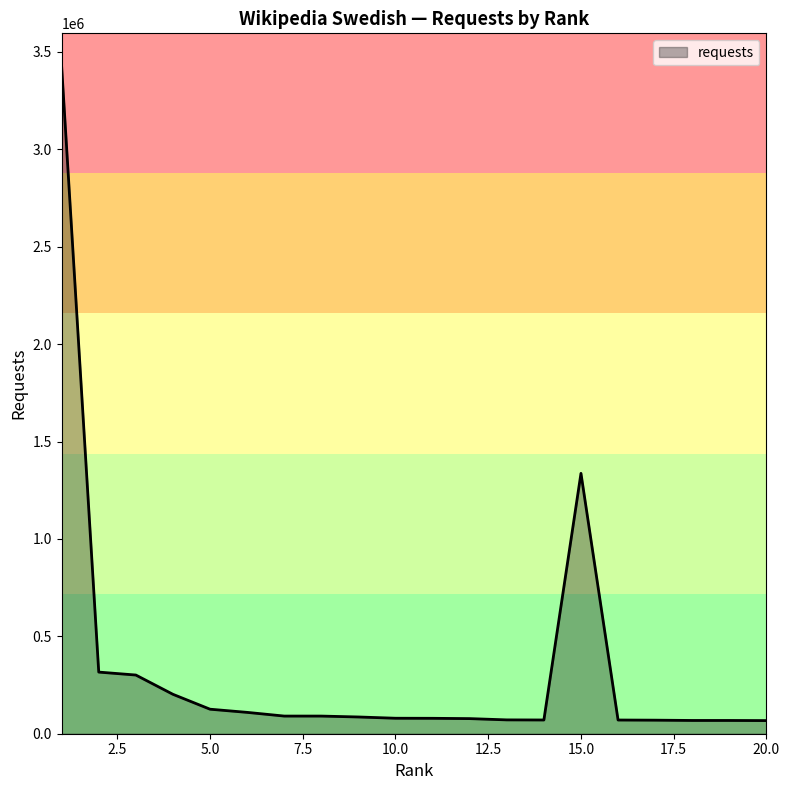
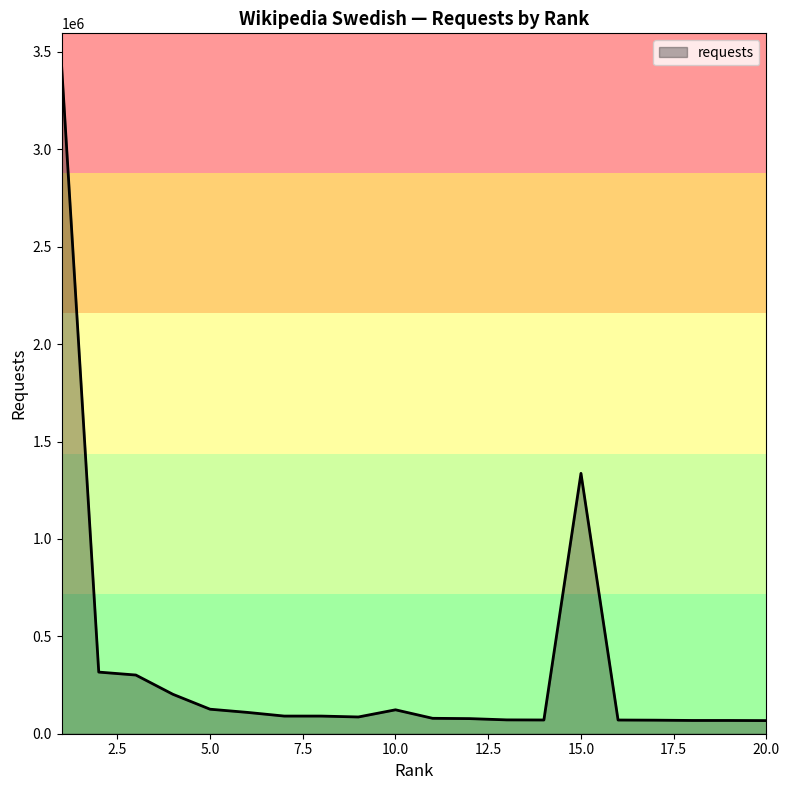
10.0: 80000 -> 120000
